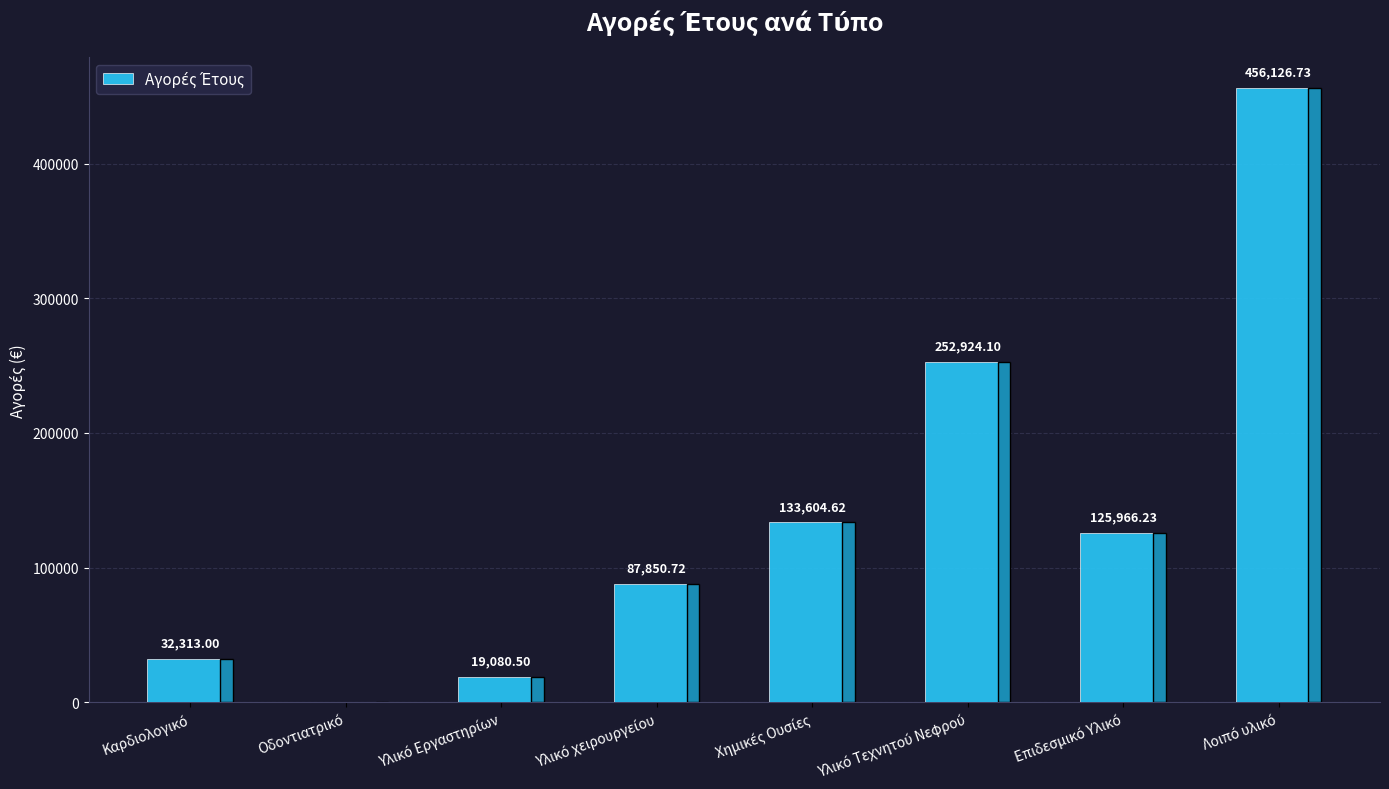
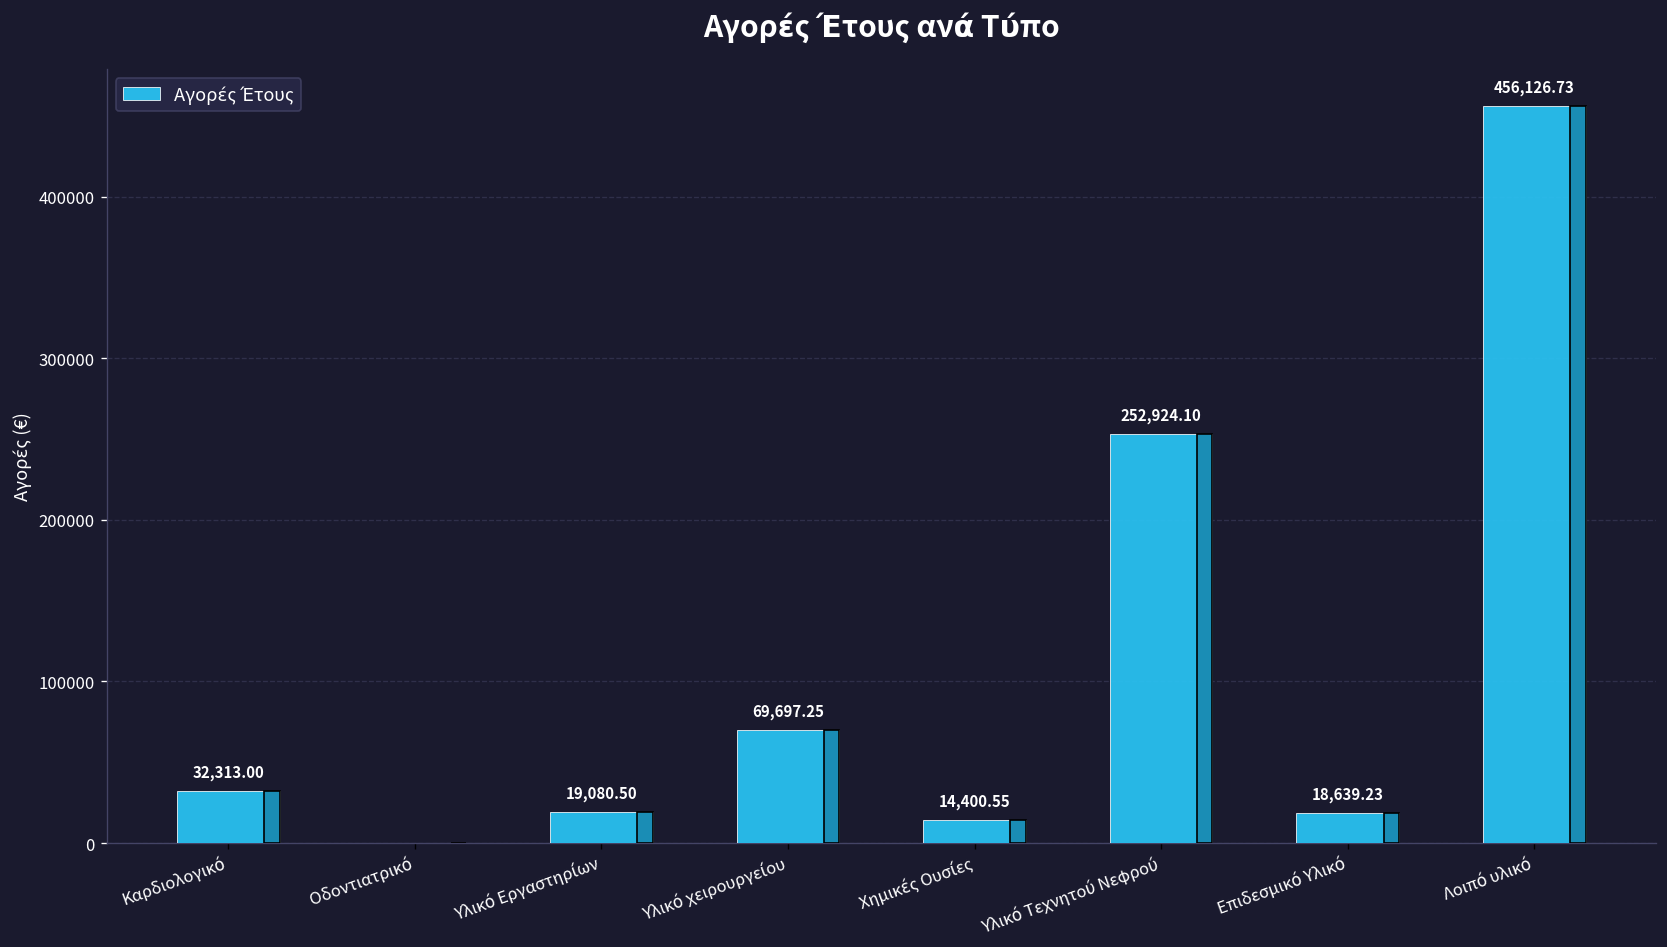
Υλικό χειρουργείου: 87,850.72 -> 69,697.25
Χημικές Ουσίες: 133,604.62 -> 14,400.55
Επιδεσμικό Υλικό: 125,966.23 -> 18,639.23
